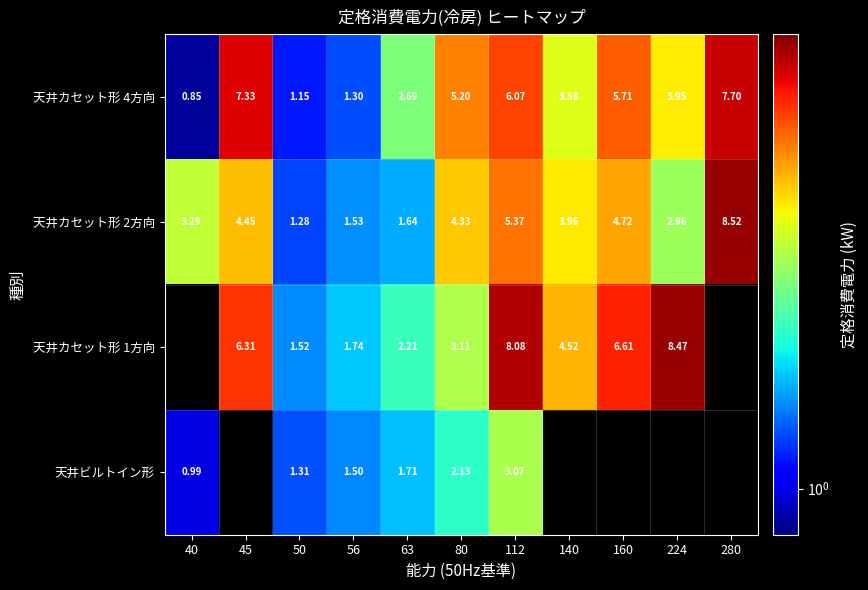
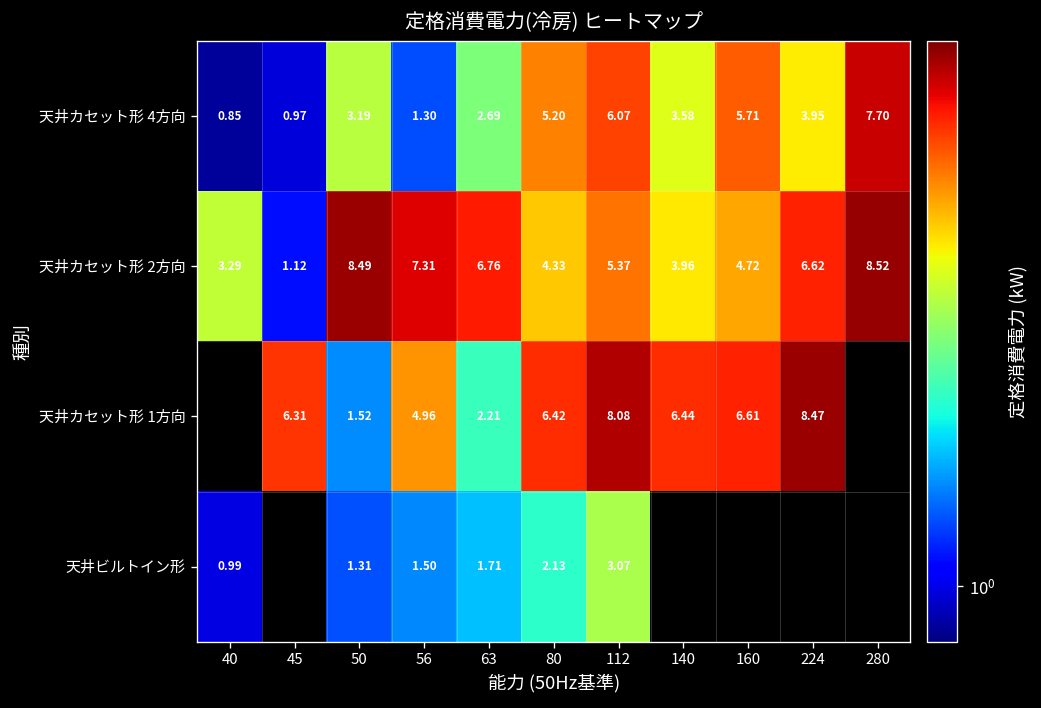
天井カセット形 4方向, 45: 7.33 -> 0.97
天井カセット形 4方向, 50: 1.15 -> 3.19
天井カセット形 2方向, 45: 4.45 -> 1.12
天井カセット形 2方向, 50: 1.28 -> 8.49
天井カセット形 2方向, 56: 1.53 -> 7.31
天井カセット形 2方向, 63: 1.64 -> 6.76
天井カセット形 2方向, 224: 2.96 -> 6.62
天井カセット形 1方向, 56: 1.74 -> 4.96
天井カセット形 1方向, 80: 3.11 -> 6.42
天井カセット形 1方向, 140: 4.52 -> 6.44
